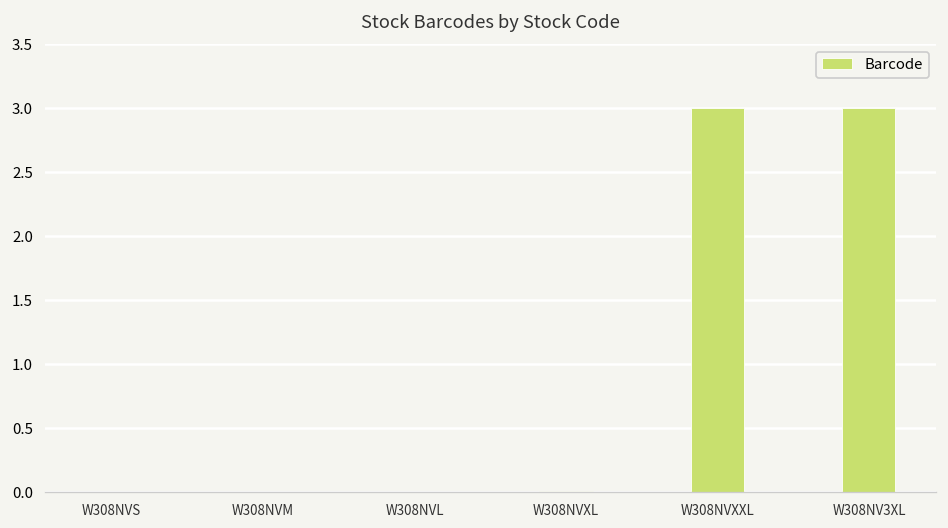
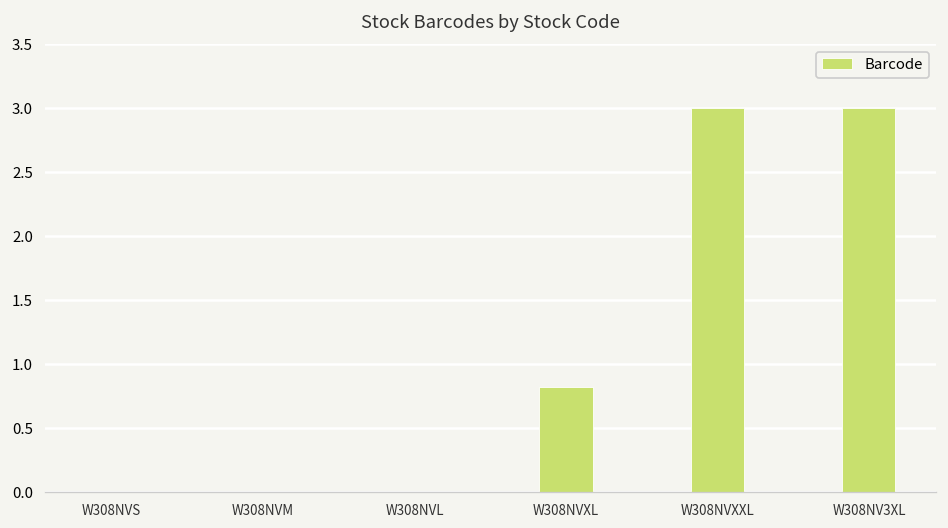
W308NVXL: 0.01 -> 0.82
